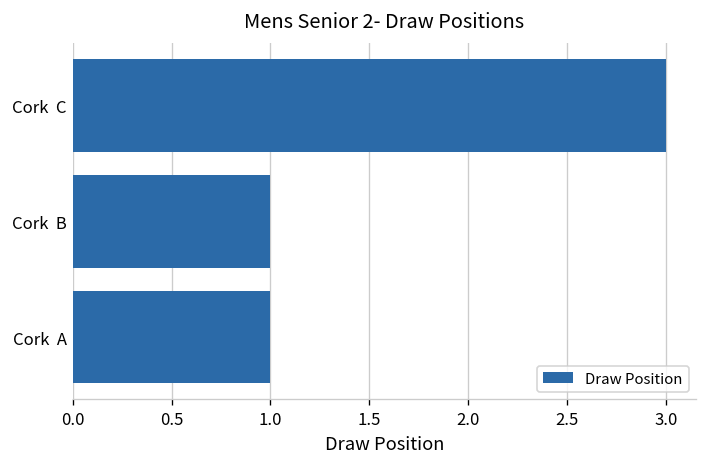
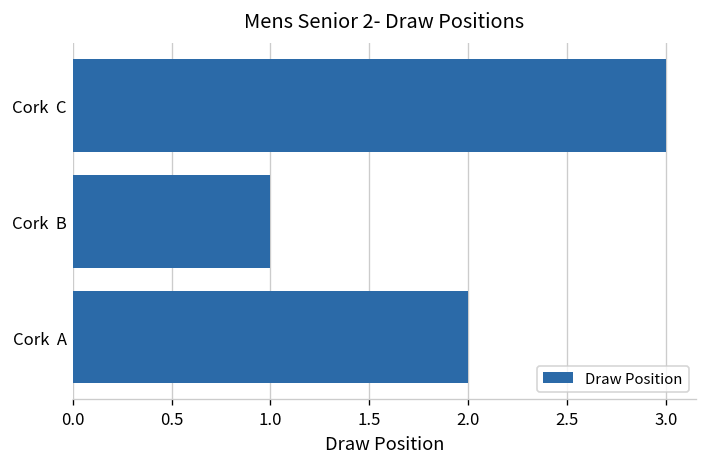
Cork A: 1 -> 2
